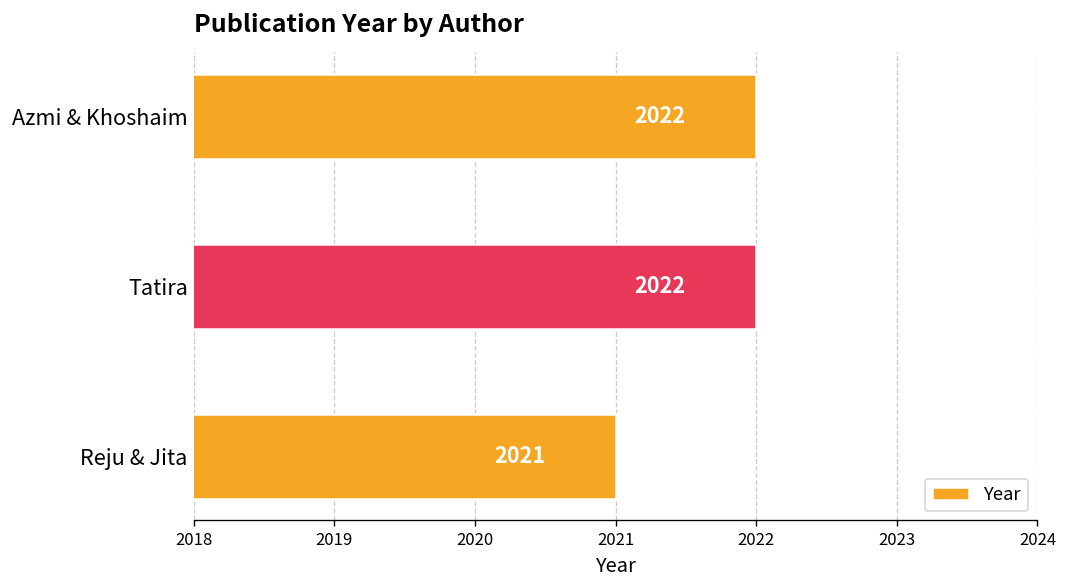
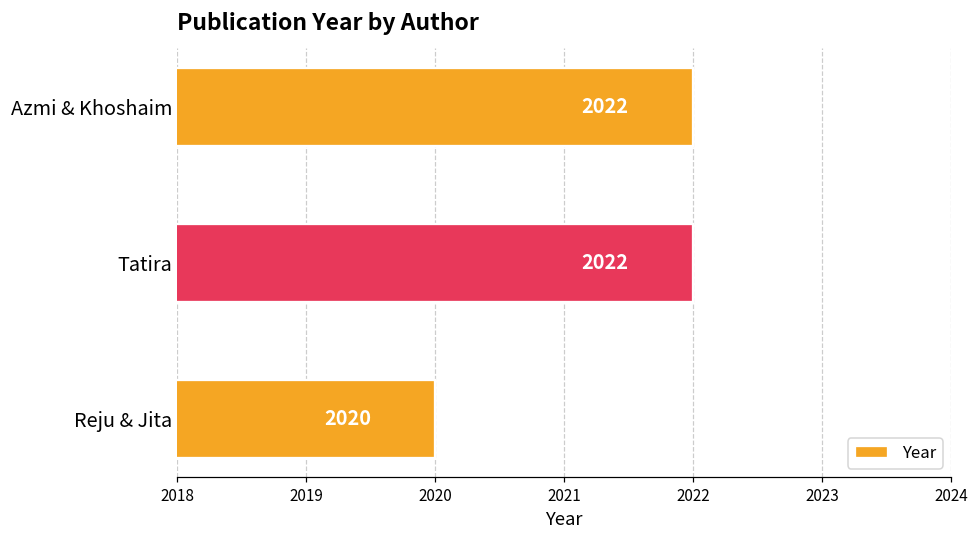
Reju & Jita: 2021 -> 2020
